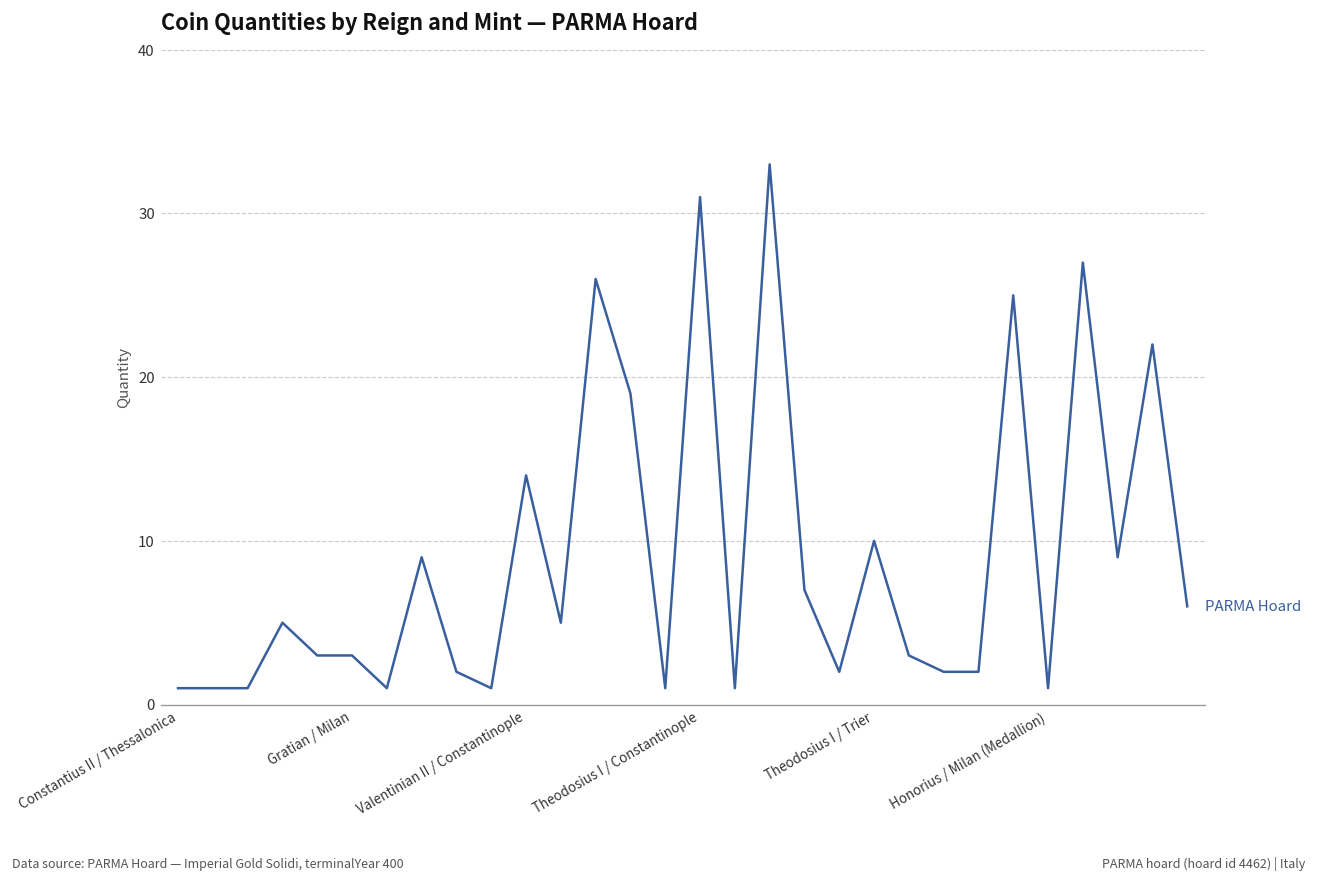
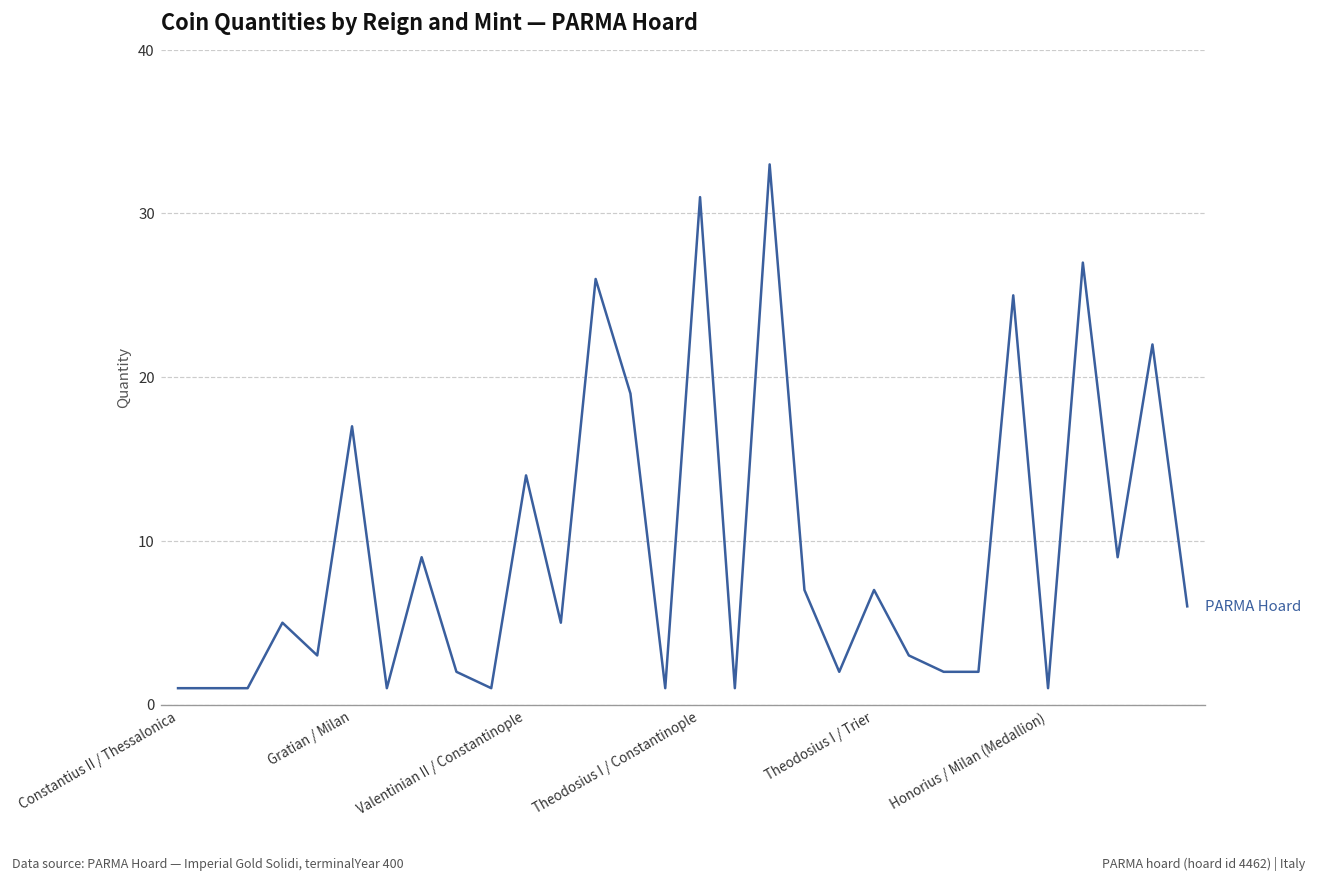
Gratian / Milan: 3 -> 17
Theodosius I / Trier: 10 -> 7
